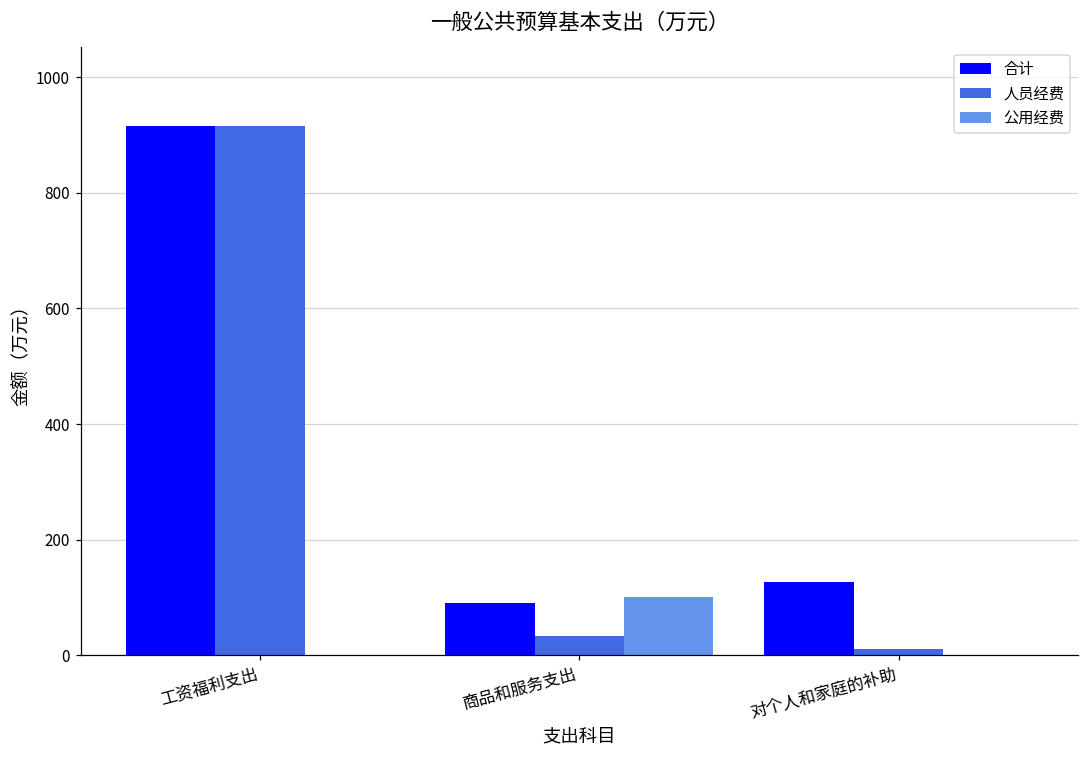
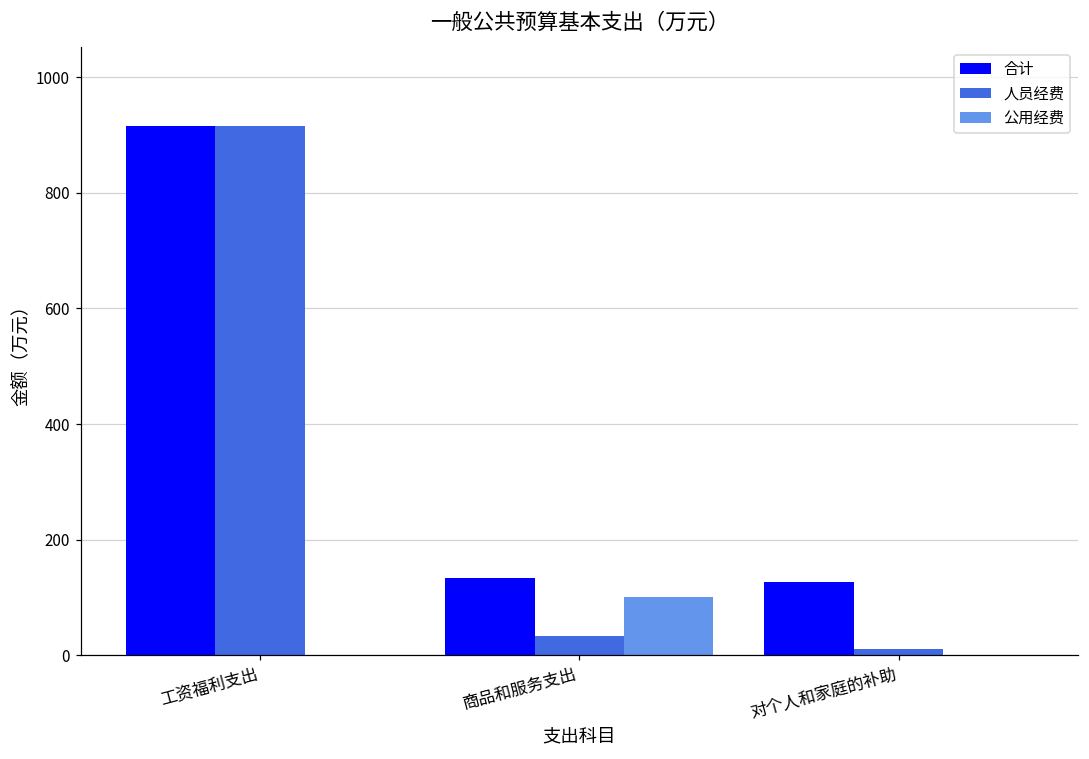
合计, 商品和服务支出: 90 -> 130
